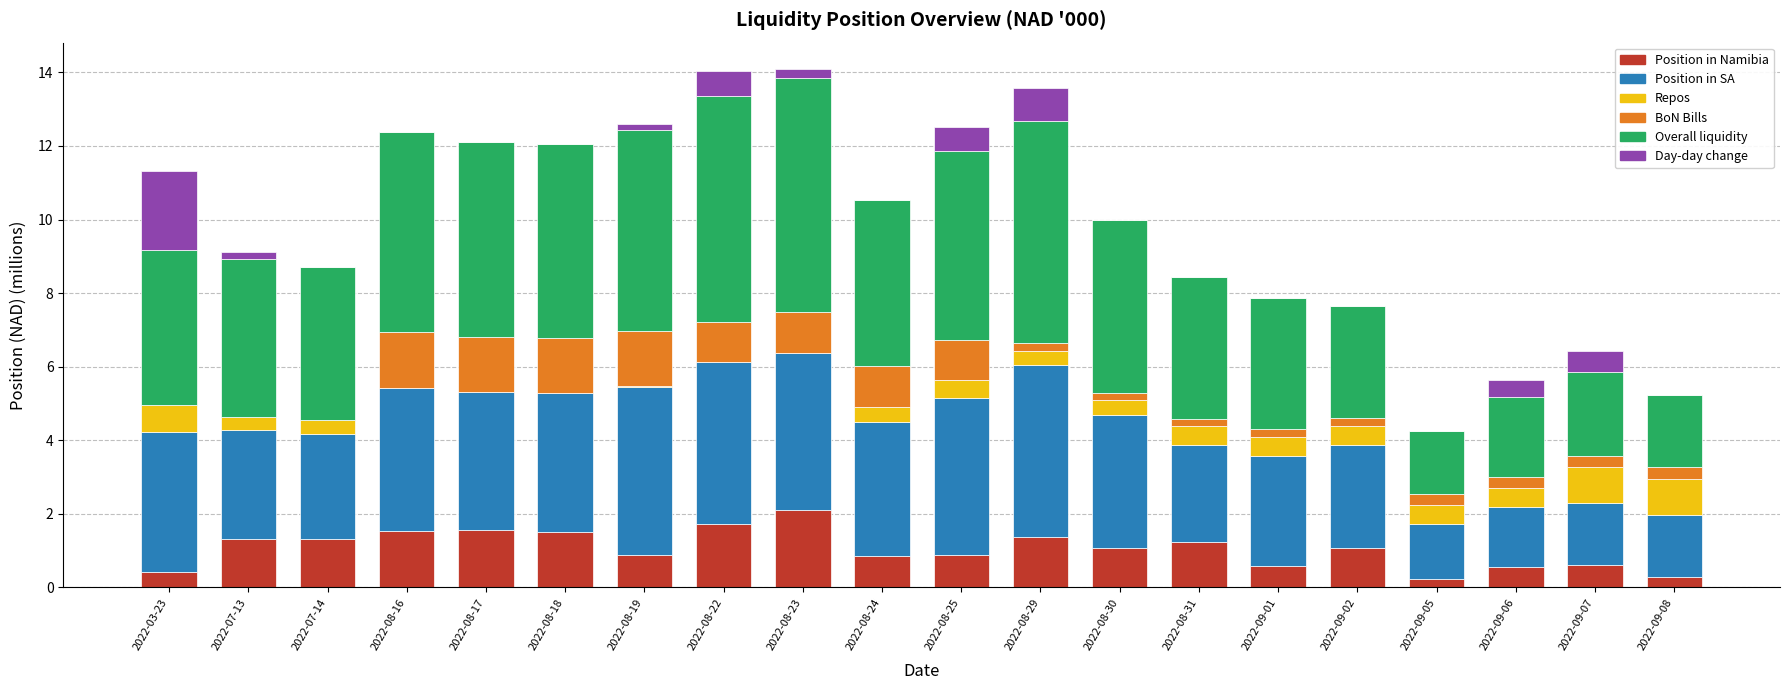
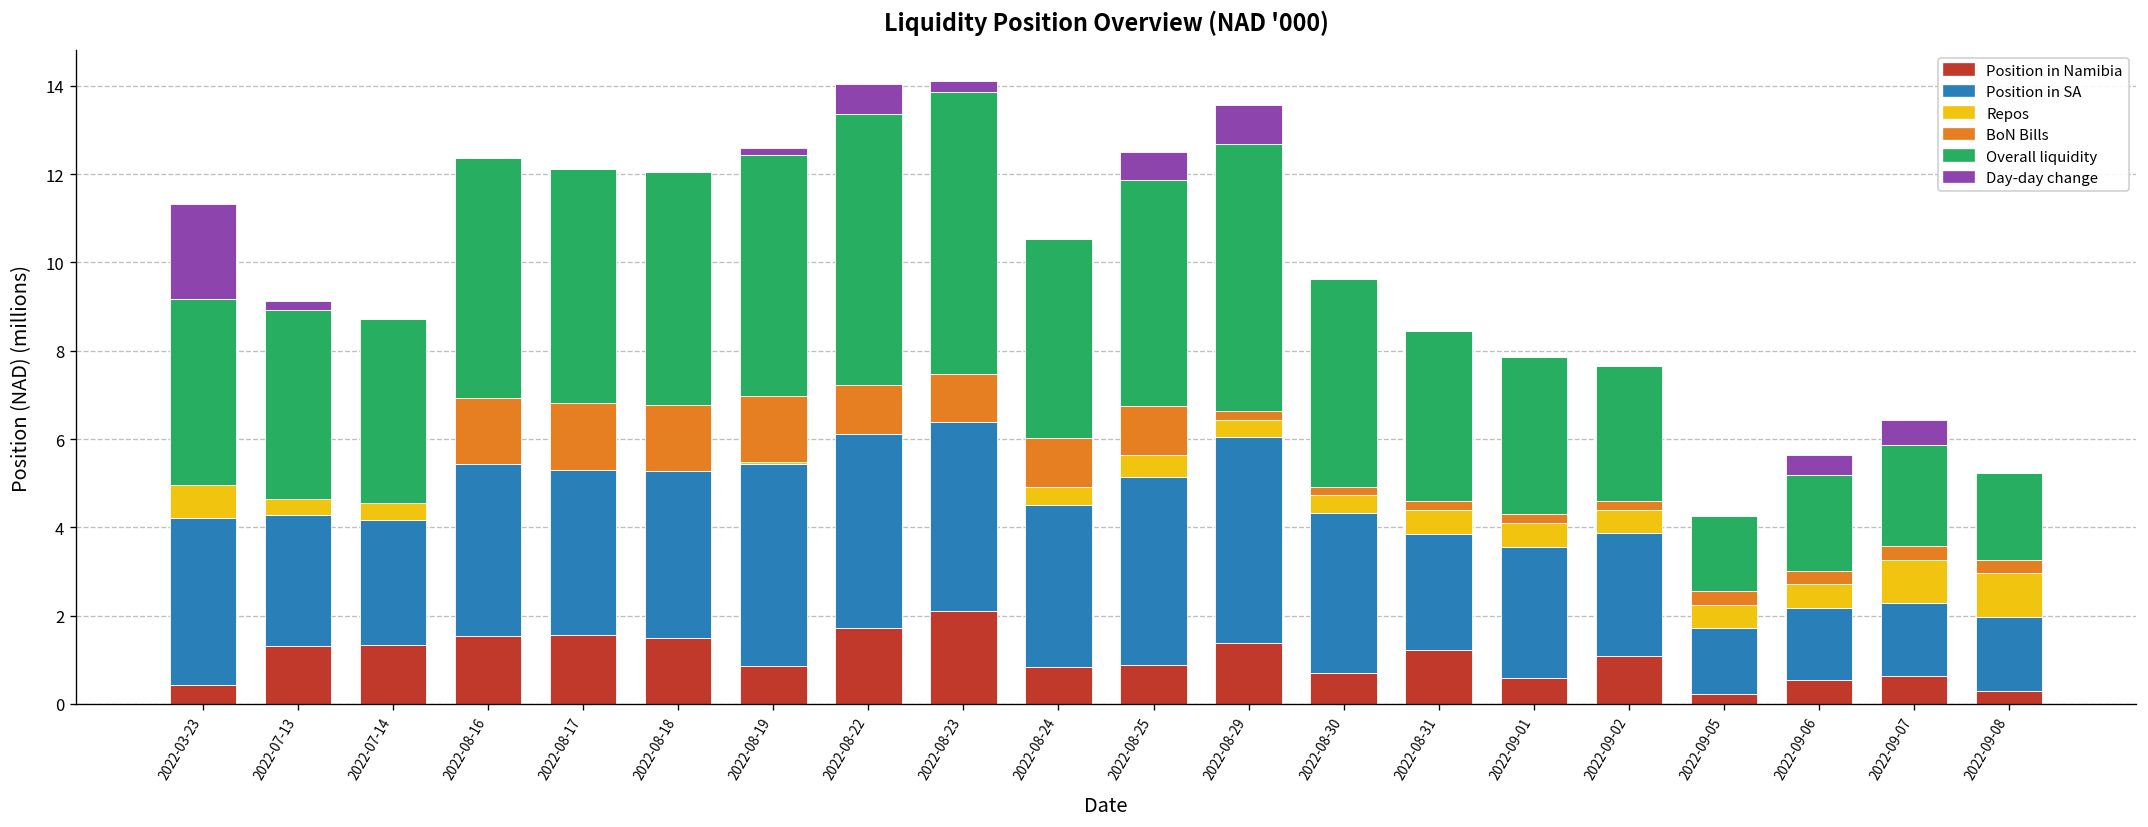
Position in Namibia, 2022-08-30: 1.1 -> 0.7
